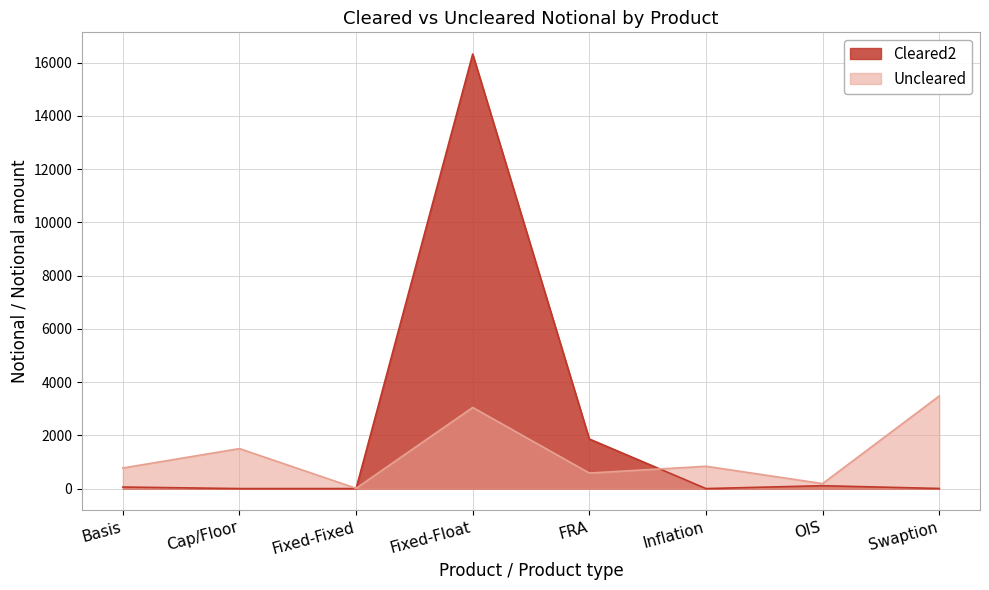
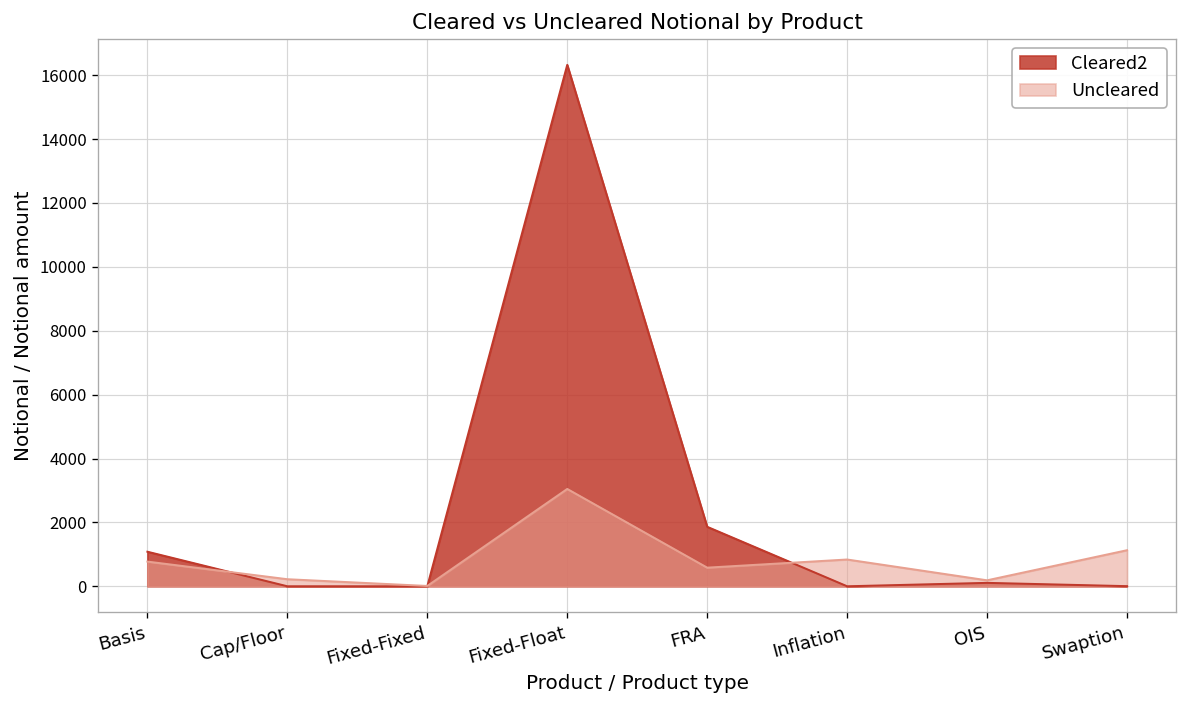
Cleared2, Basis: 100 -> 1100
Uncleared, Cap/Floor: 1500 -> 200
Uncleared, Swaption: 3500 -> 1100
